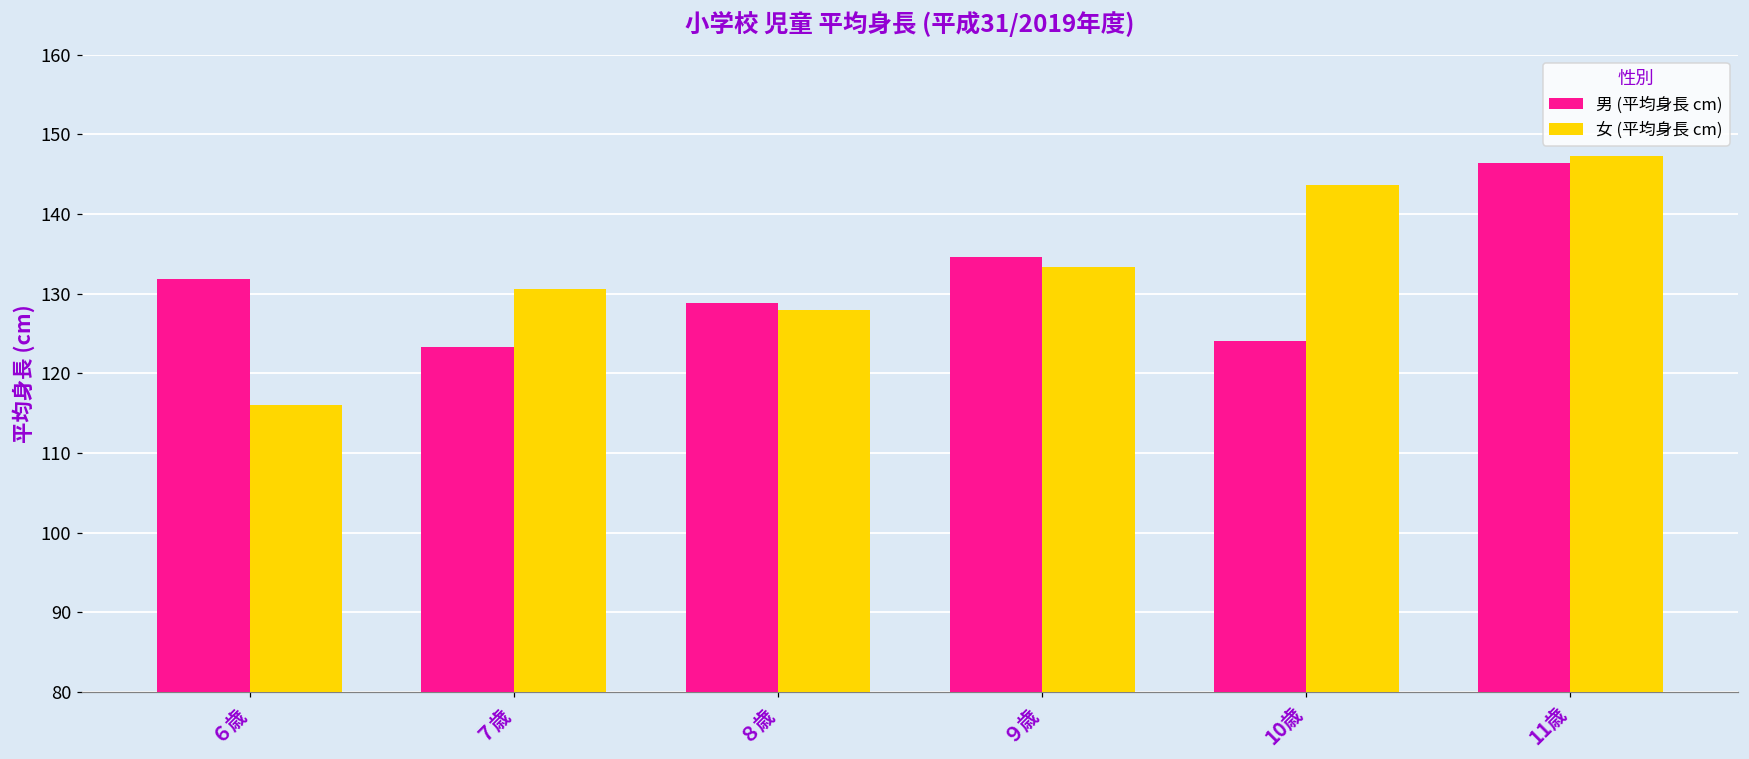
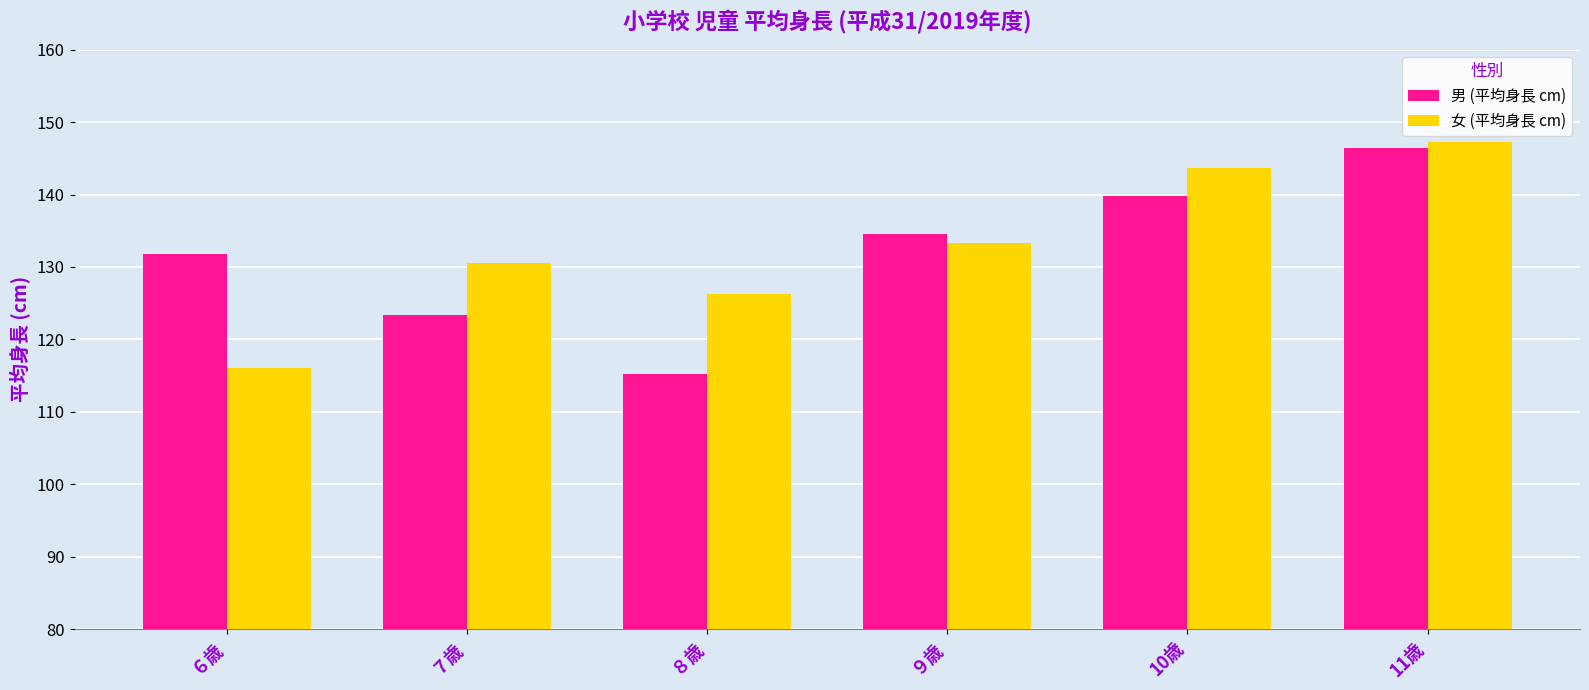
男 (平均身長 cm), ８歳: 129 -> 115
女 (平均身長 cm), ８歳: 128 -> 126
男 (平均身長 cm), 10歳: 124 -> 140
